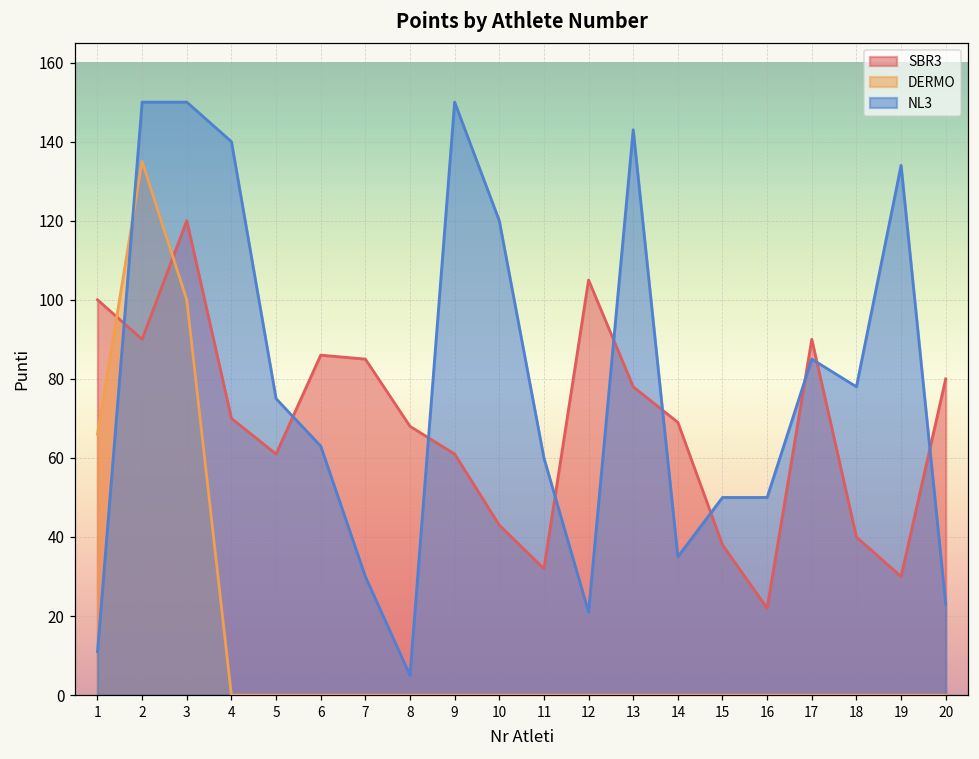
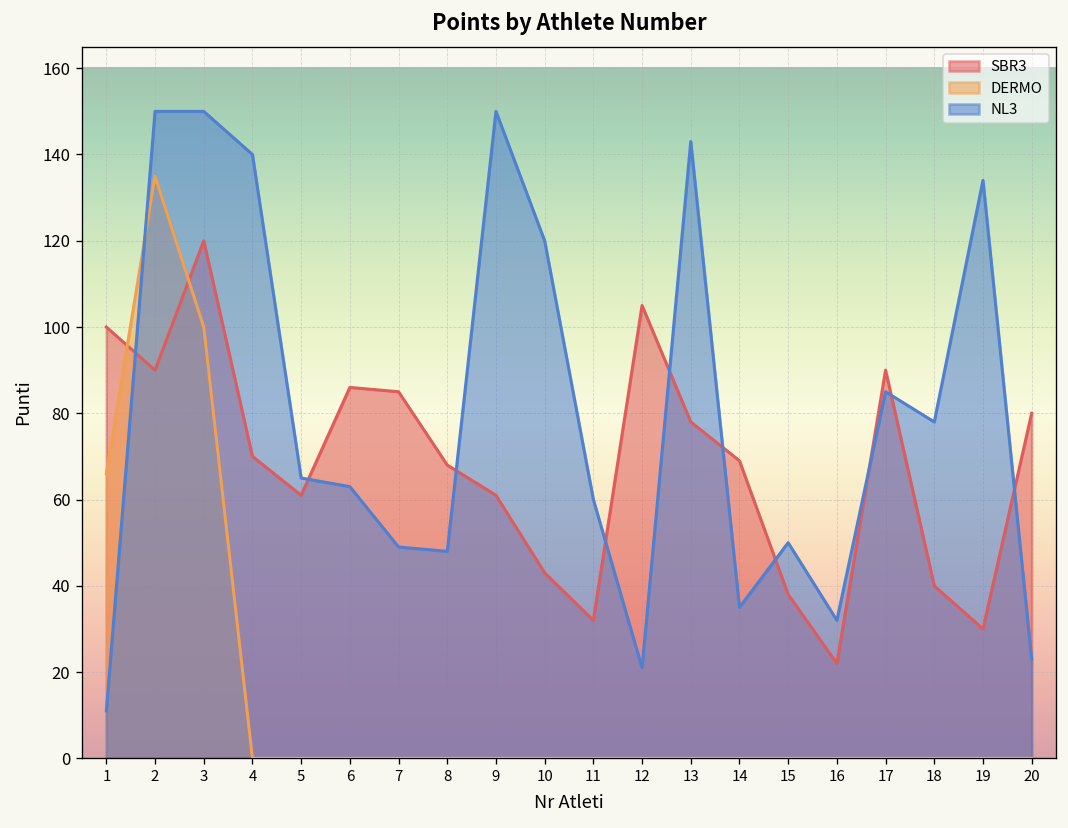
NL3, 5: 75 -> 65
NL3, 7: 30 -> 49
NL3, 8: 5 -> 48
NL3, 16: 50 -> 32
